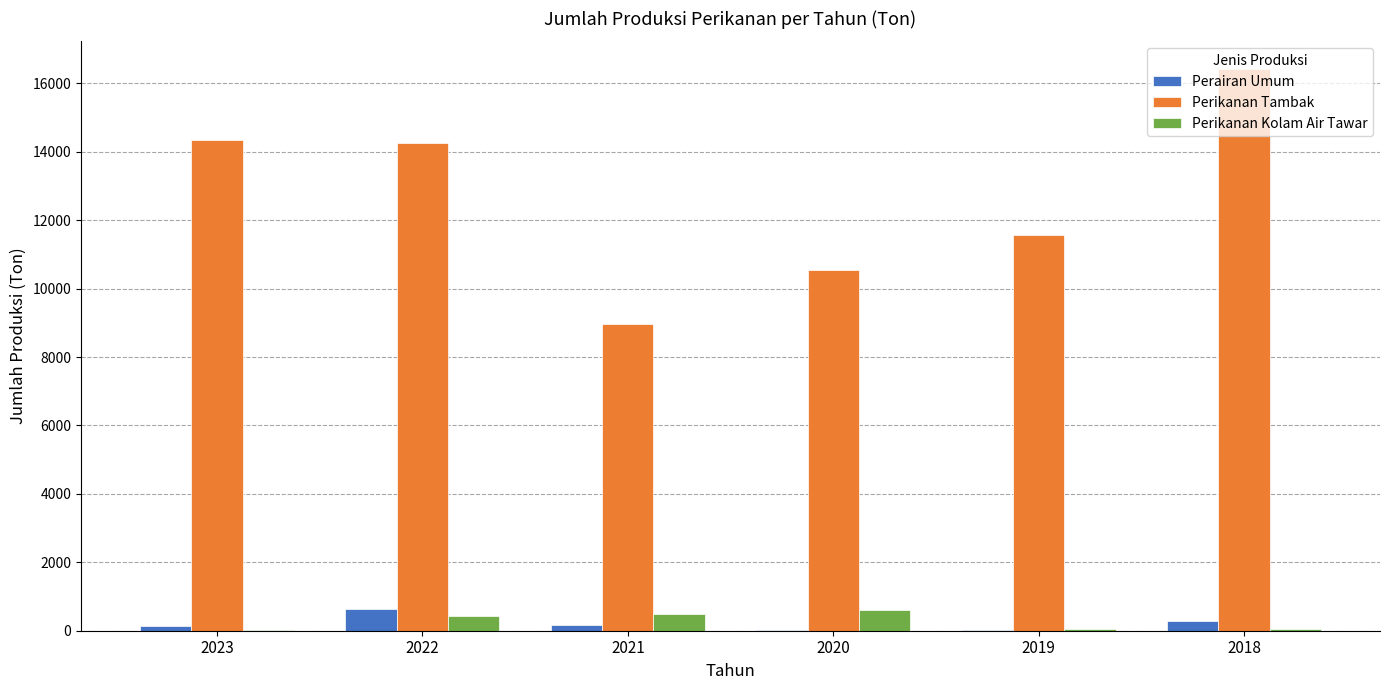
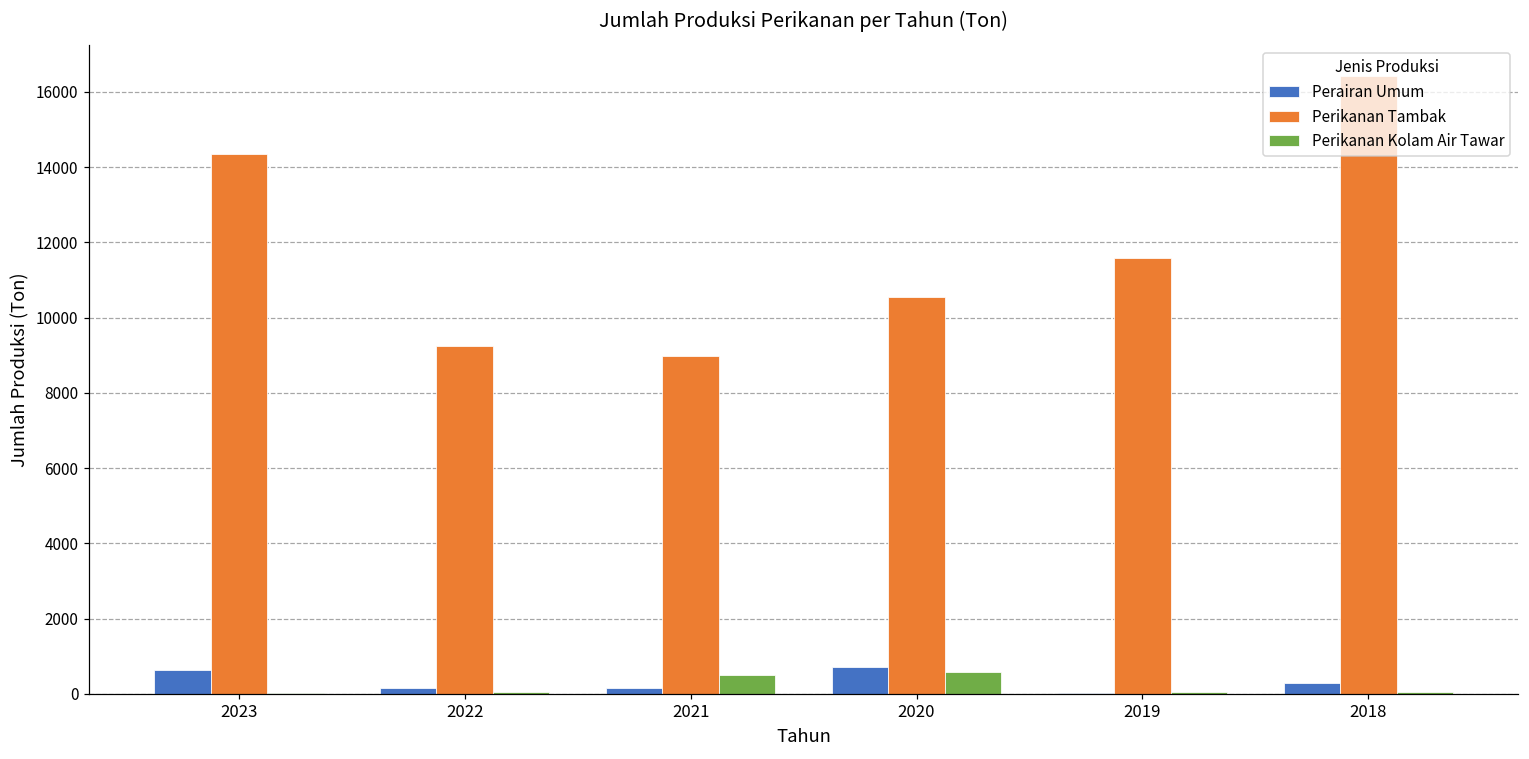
Perairan Umum, 2023: 100 -> 600
Perairan Umum, 2022: 600 -> 200
Perikanan Tambak, 2022: 14300 -> 9200
Perikanan Kolam Air Tawar, 2022: 400 -> 0
Perairan Umum, 2020: 0 -> 700
